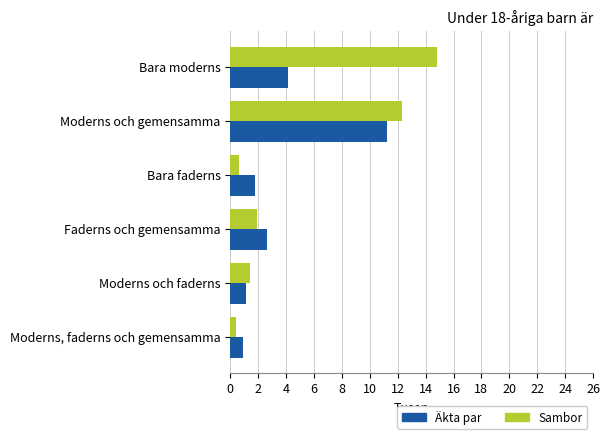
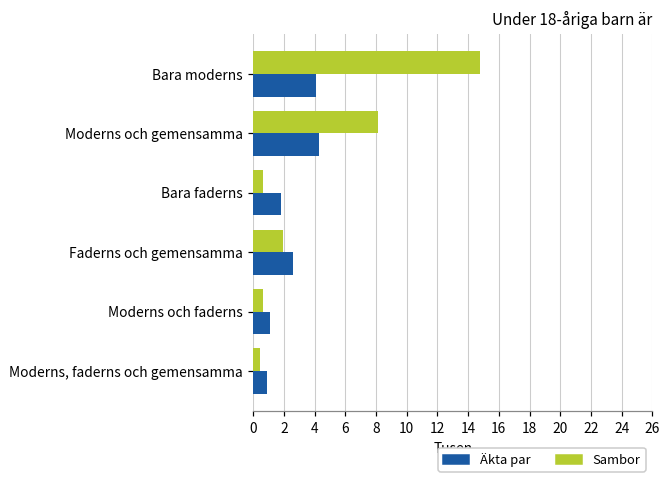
Sambor, Moderns och gemensamma: 12.3 -> 8.1
Äkta par, Moderns och gemensamma: 11.2 -> 4.3
Sambor, Moderns och faderns: 1.4 -> 0.6
